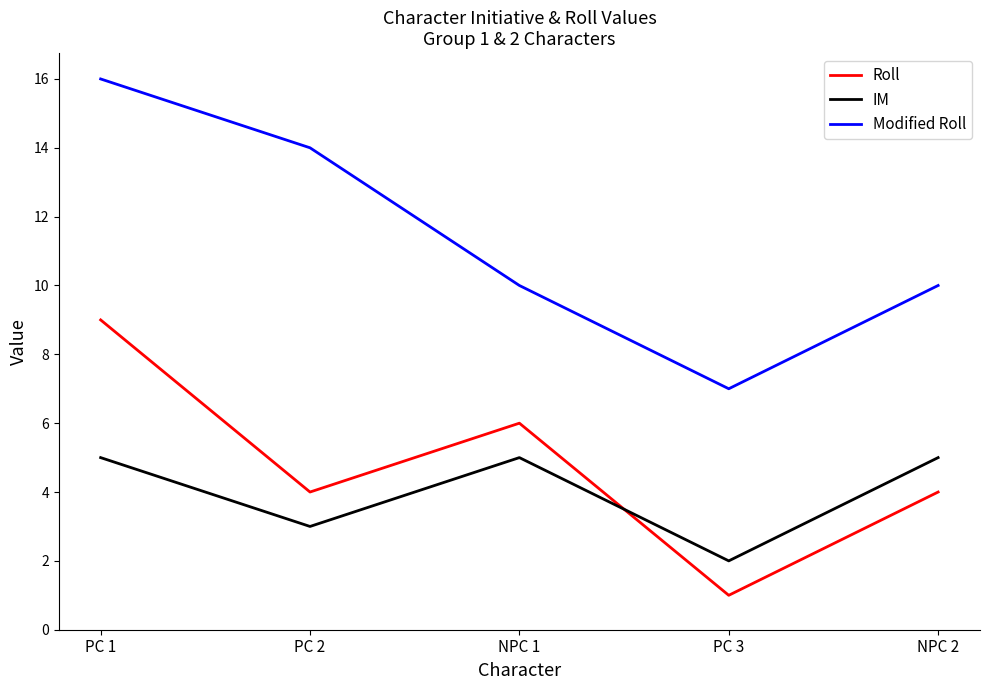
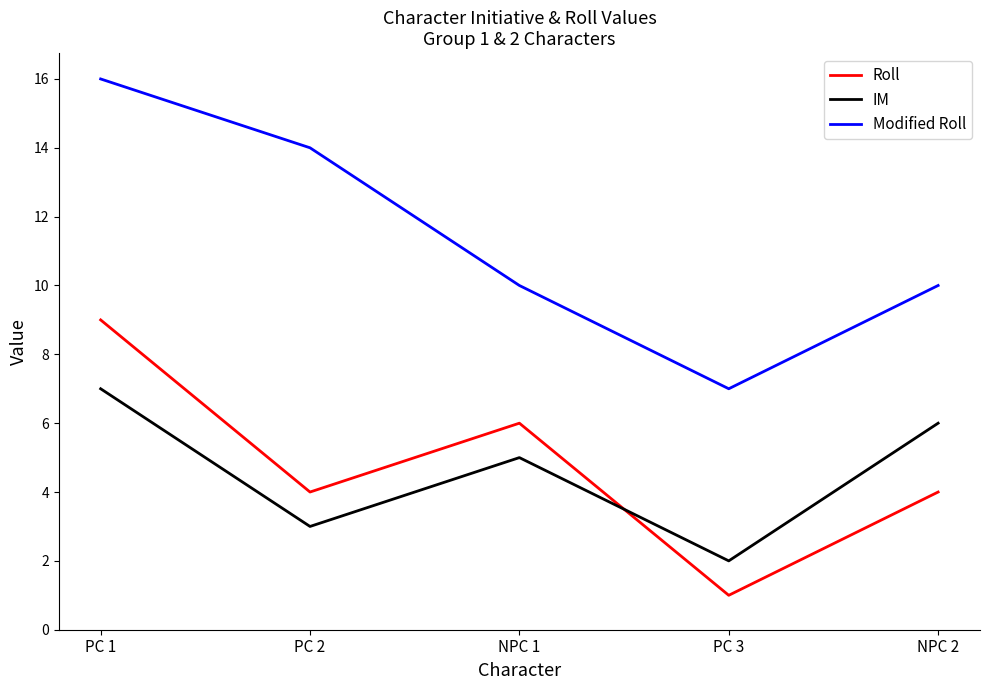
IM, PC 1: 5 -> 7
IM, NPC 2: 5 -> 6
